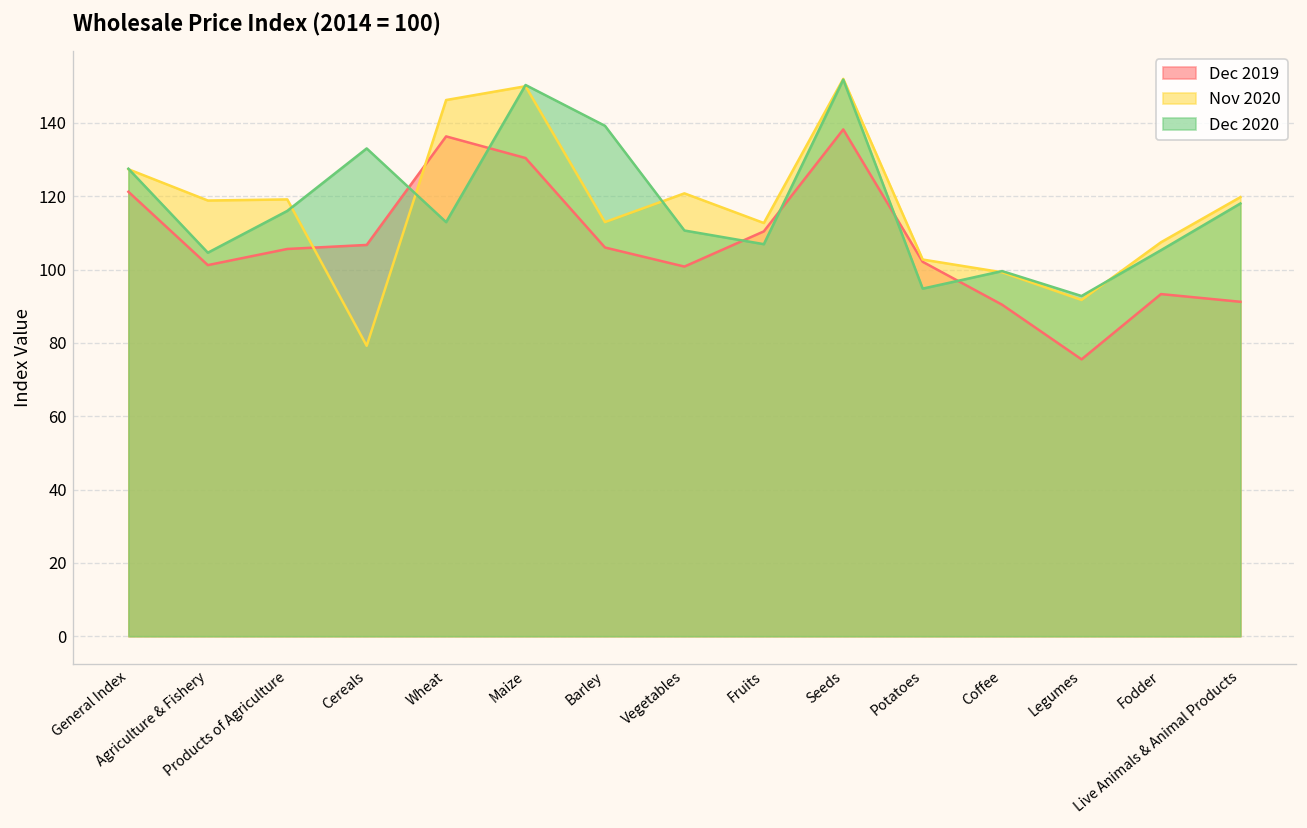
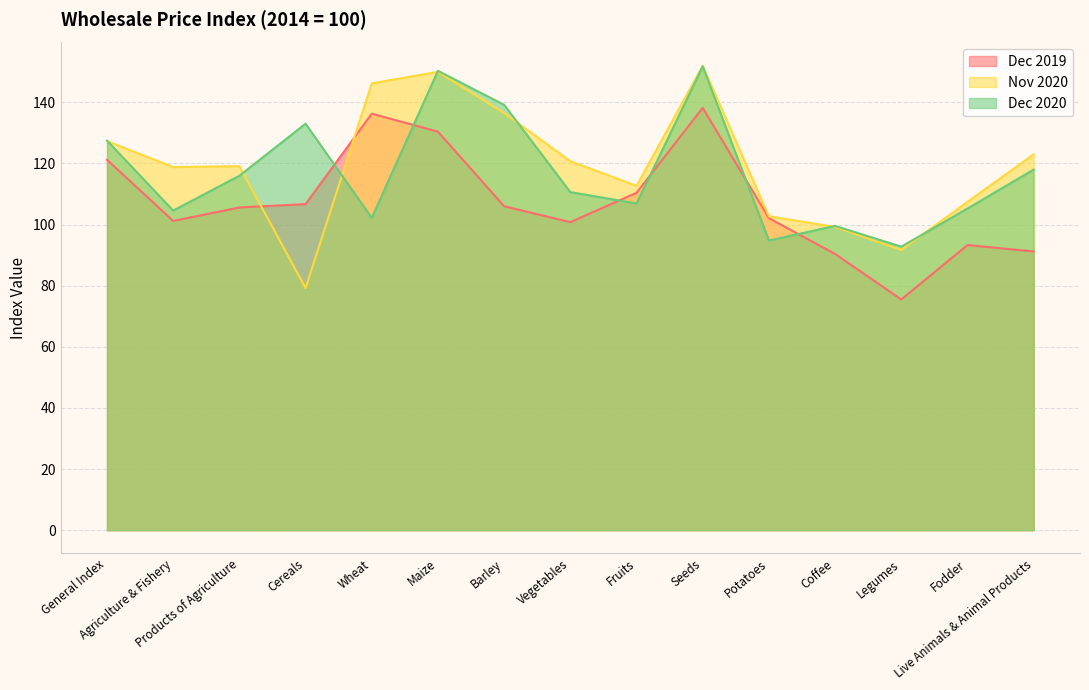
Dec 2020, Wheat: 113 -> 102
Nov 2020, Barley: 113 -> 137
Nov 2020, Live Animals & Animal Products: 120 -> 123
